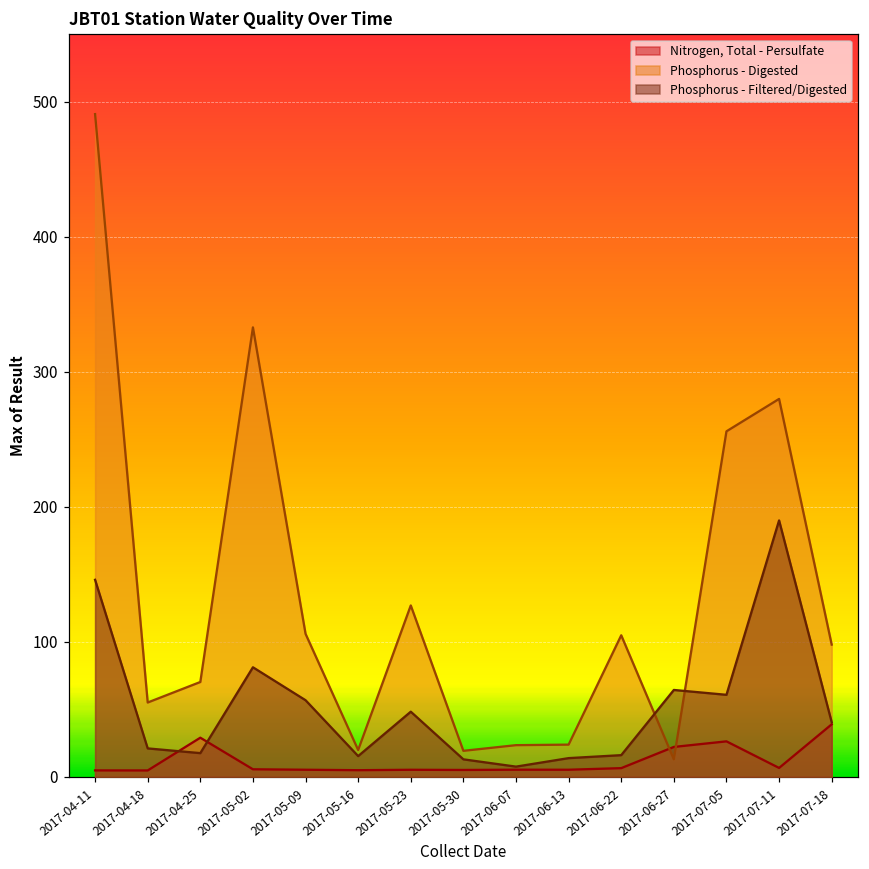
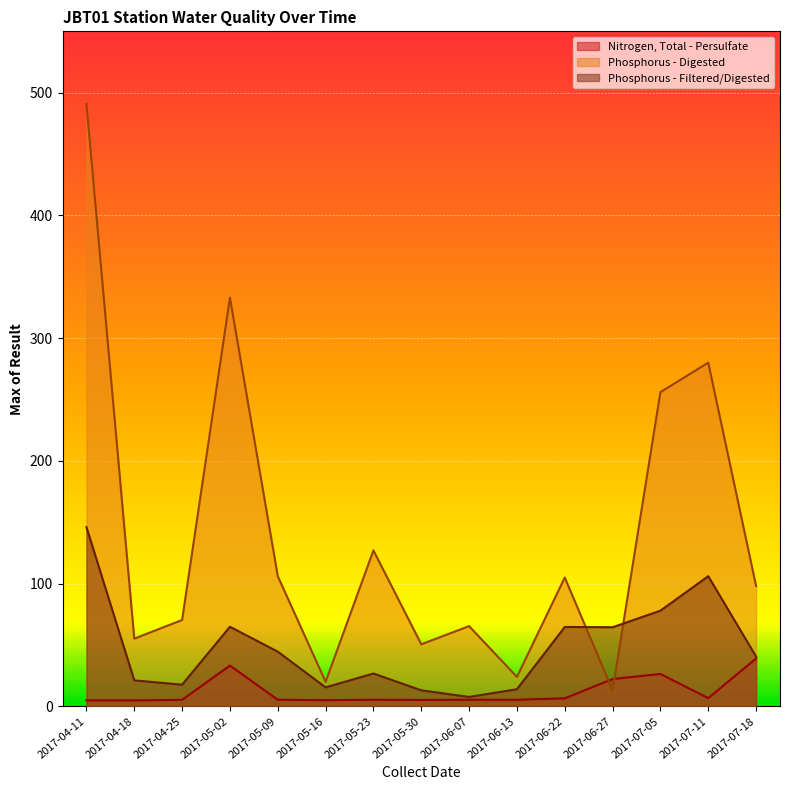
Nitrogen, Total - Persulfate, 2017-04-25: 29 -> 5
Nitrogen, Total - Persulfate, 2017-05-02: 6 -> 33
Phosphorus - Filtered/Digested, 2017-05-02: 81 -> 65
Phosphorus - Filtered/Digested, 2017-05-09: 57 -> 45
Phosphorus - Filtered/Digested, 2017-05-23: 48 -> 27
Phosphorus - Digested, 2017-05-30: 19 -> 51
Phosphorus - Digested, 2017-06-07: 24 -> 65
Phosphorus - Filtered/Digested, 2017-06-22: 16 -> 65
Phosphorus - Filtered/Digested, 2017-07-05: 61 -> 78
Phosphorus - Filtered/Digested, 2017-07-11: 190 -> 106
